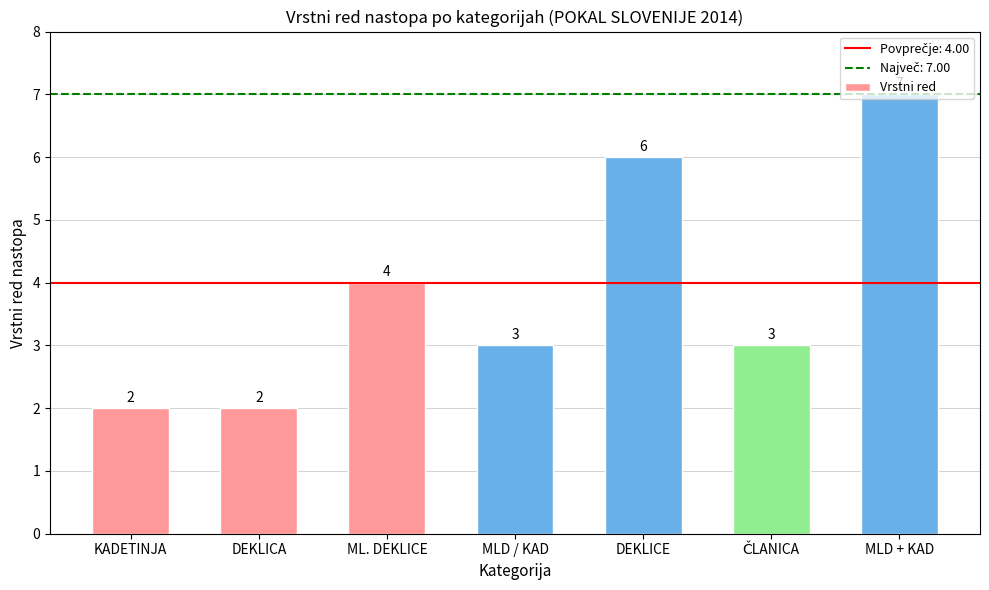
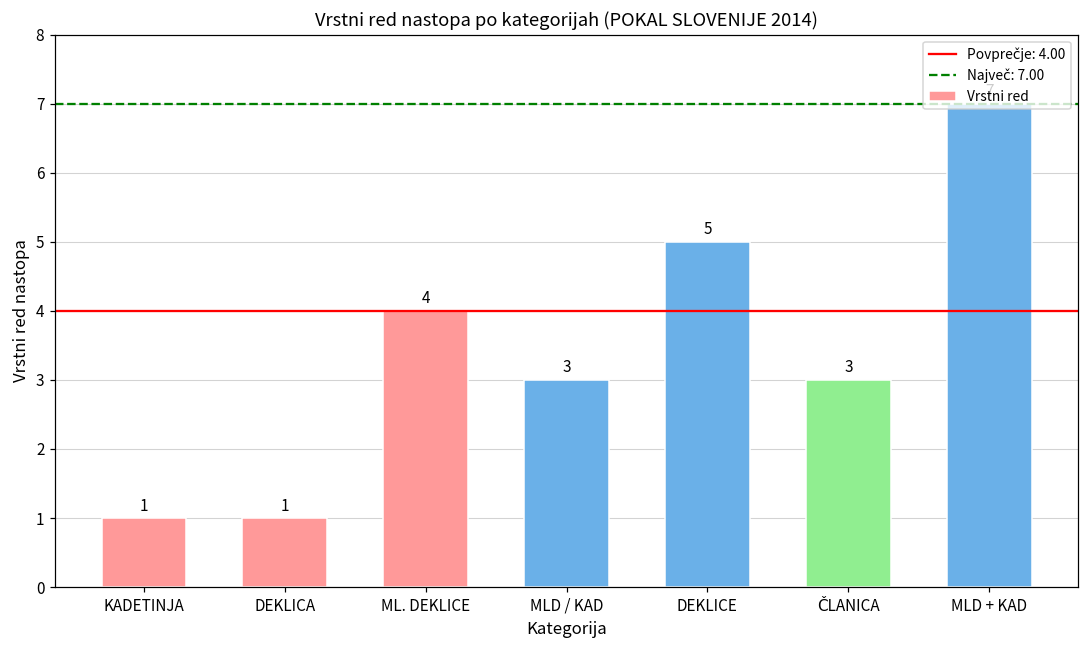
KADETINJA: 2 -> 1
DEKLICA: 2 -> 1
DEKLICE: 6 -> 5
